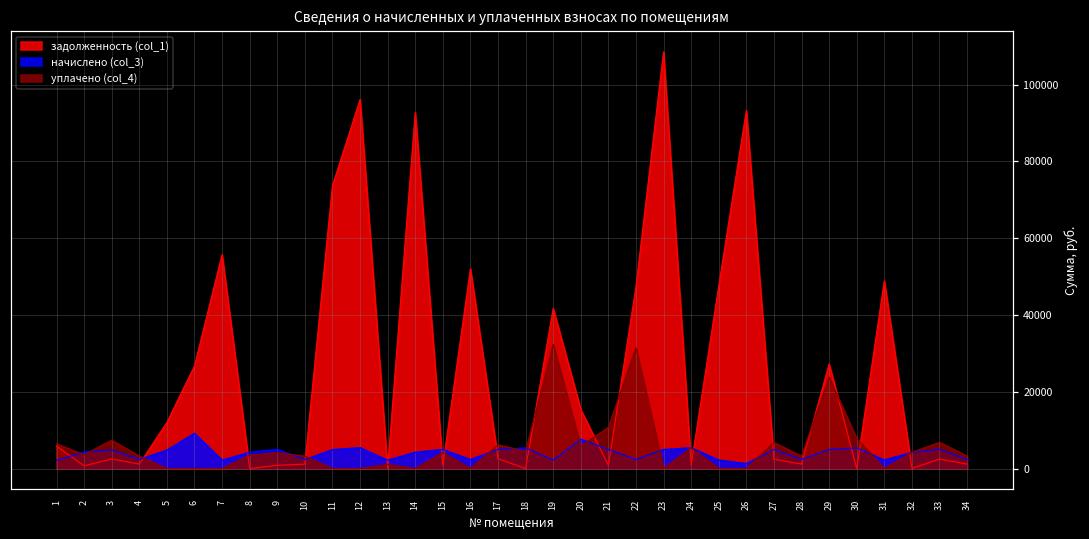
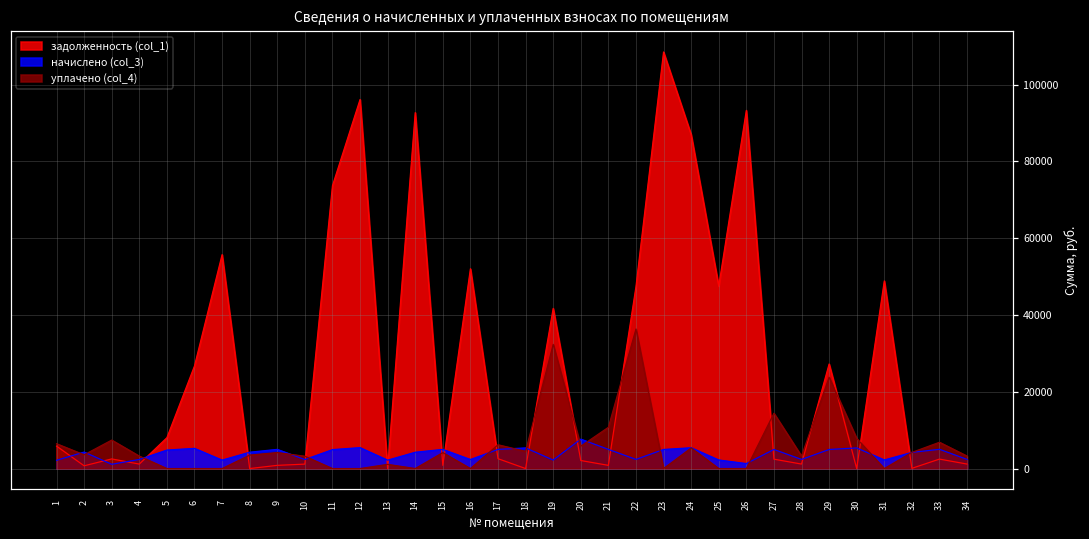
начислено (col_3), 3: 5000 -> 1000
задолженность (col_1), 5: 12000 -> 8000
начислено (col_3), 6: 9000 -> 5000
задолженность (col_1), 20: 15000 -> 2000
уплачено (col_4), 22: 31000 -> 36000
задолженность (col_1), 24: 1000 -> 87000
уплачено (col_4), 27: 7000 -> 14000
